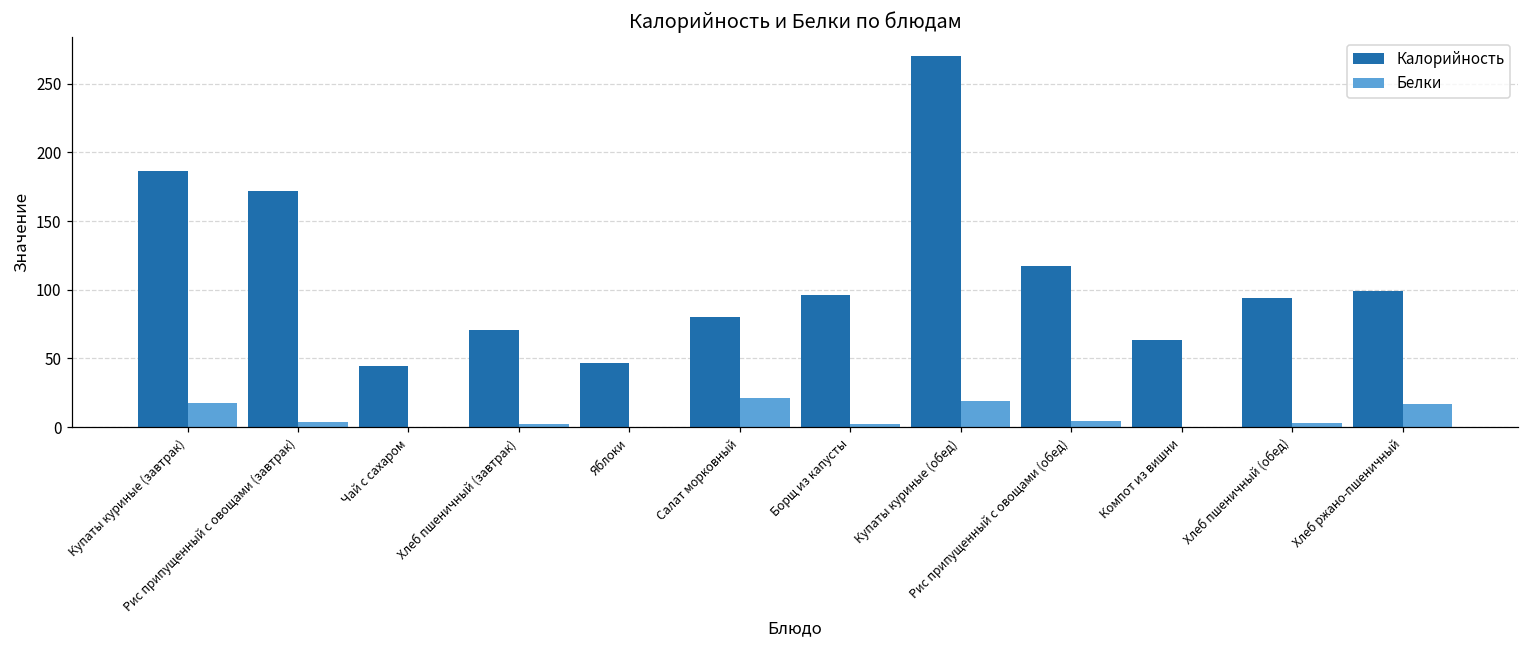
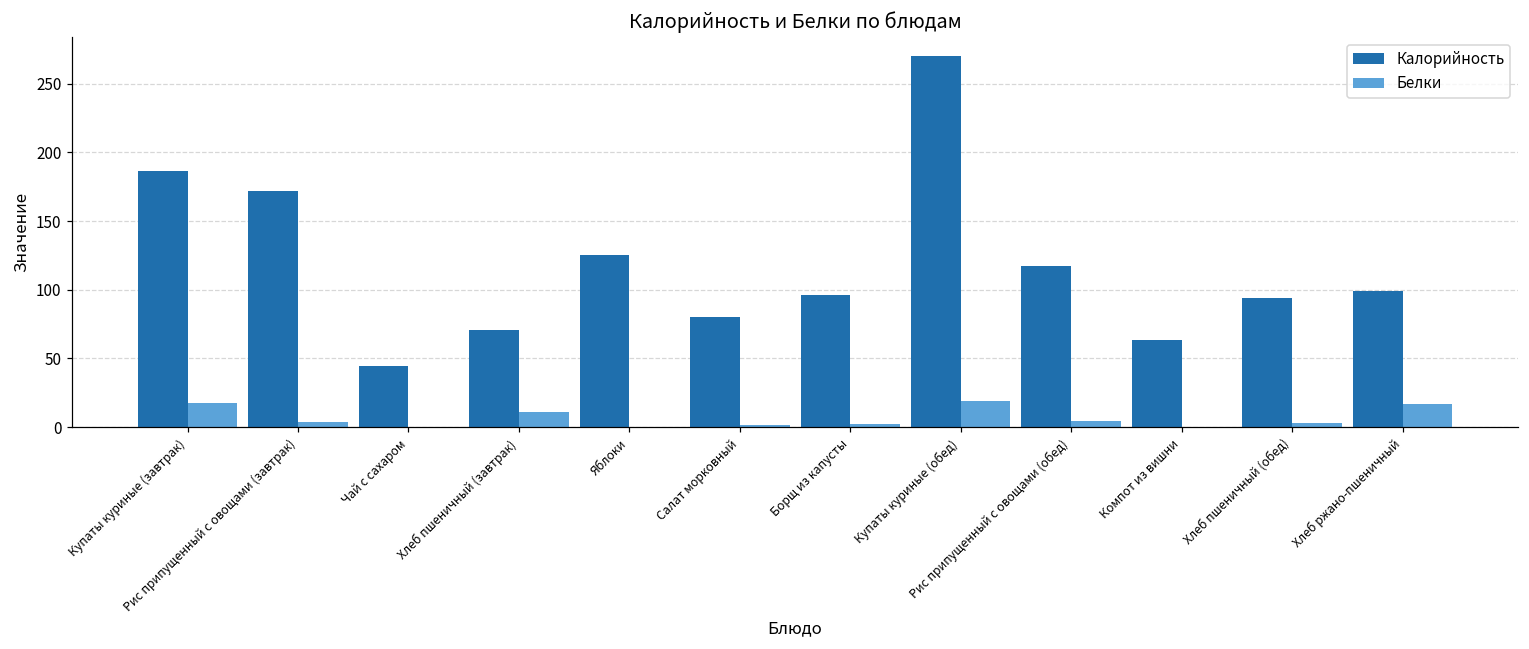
Белки, Хлеб пшеничный (завтрак): 2 -> 11
Калорийность, Яблоки: 47 -> 126
Белки, Салат морковный: 21 -> 1
